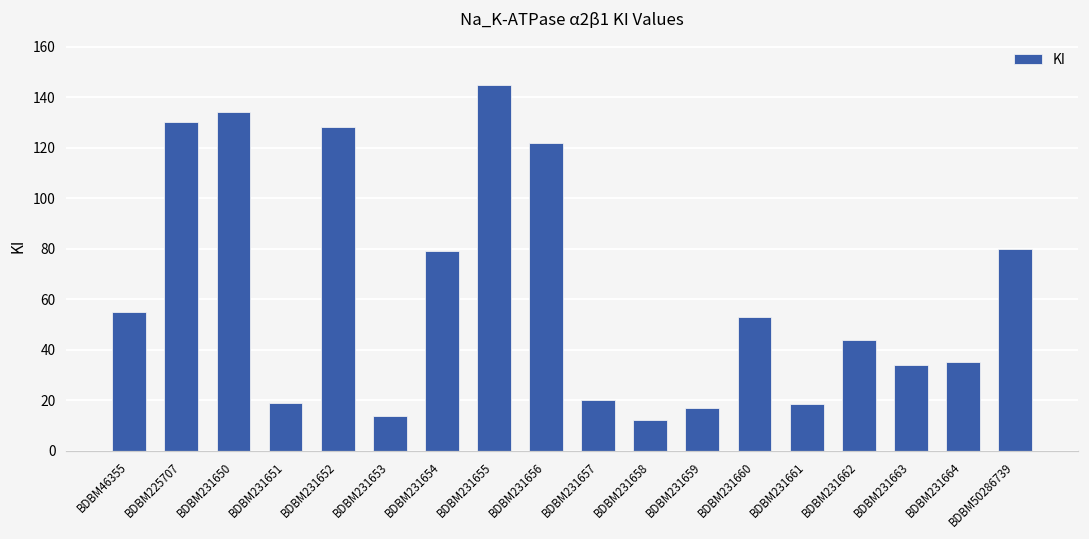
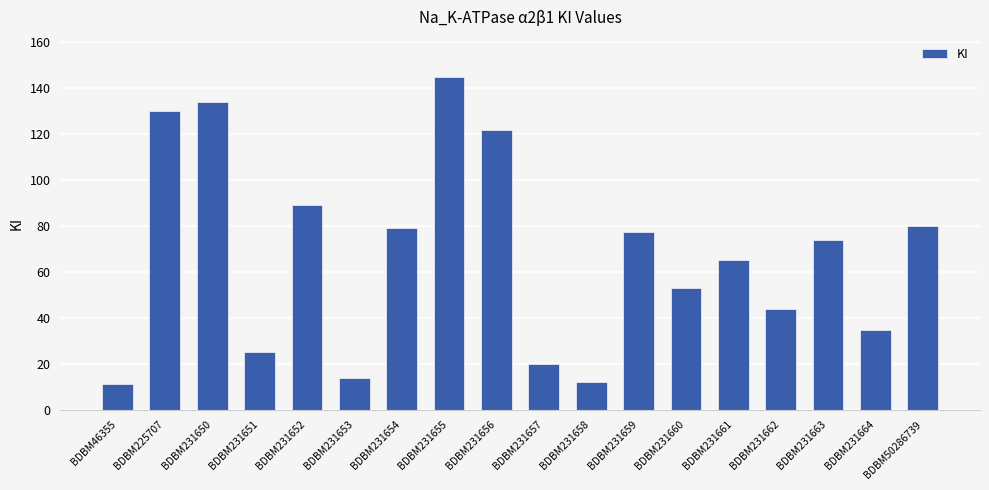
BDBM46355: 55 -> 11
BDBM231651: 19 -> 25
BDBM231652: 128 -> 89
BDBM231659: 17 -> 78
BDBM231661: 19 -> 65
BDBM231663: 34 -> 74
